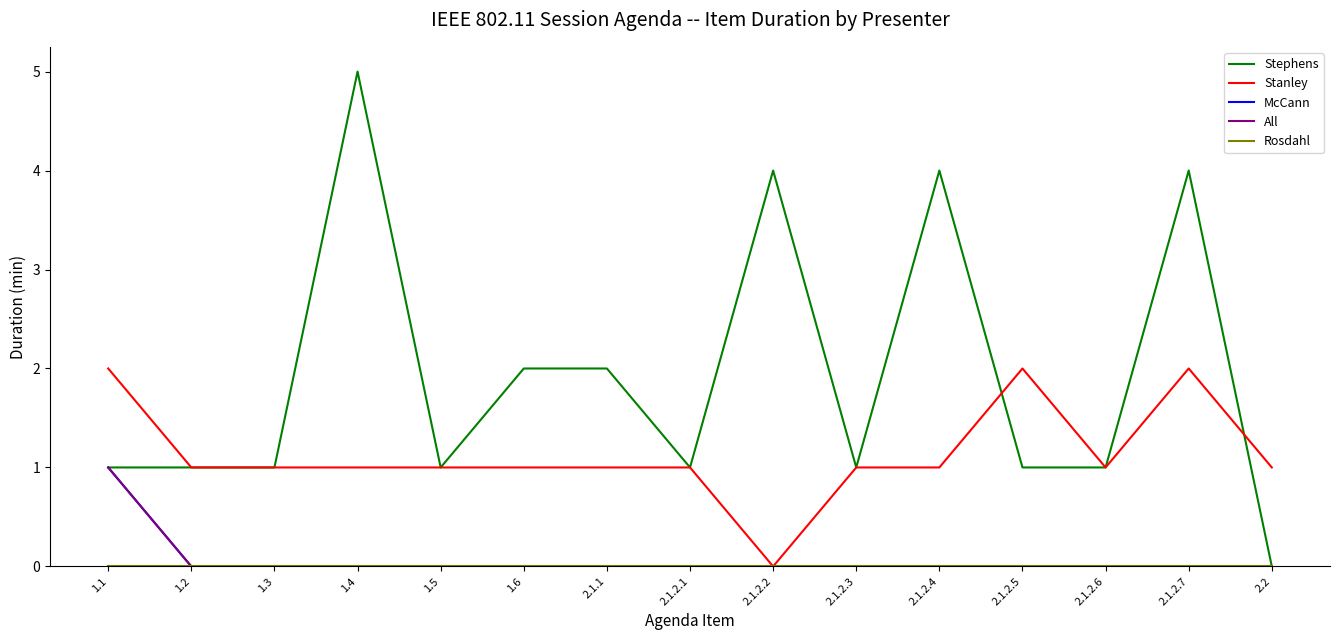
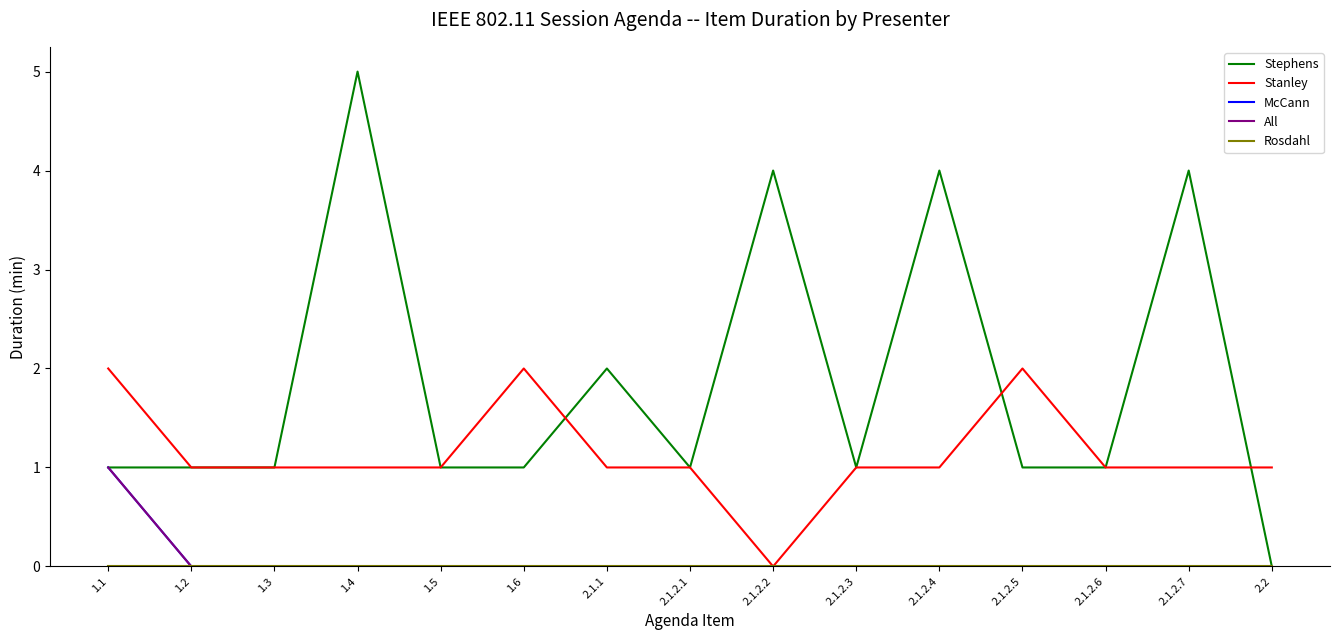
Stephens, 1.6: 2 -> 1
Stanley, 1.6: 1 -> 2
Stanley, 2.1.2.7: 2 -> 1
